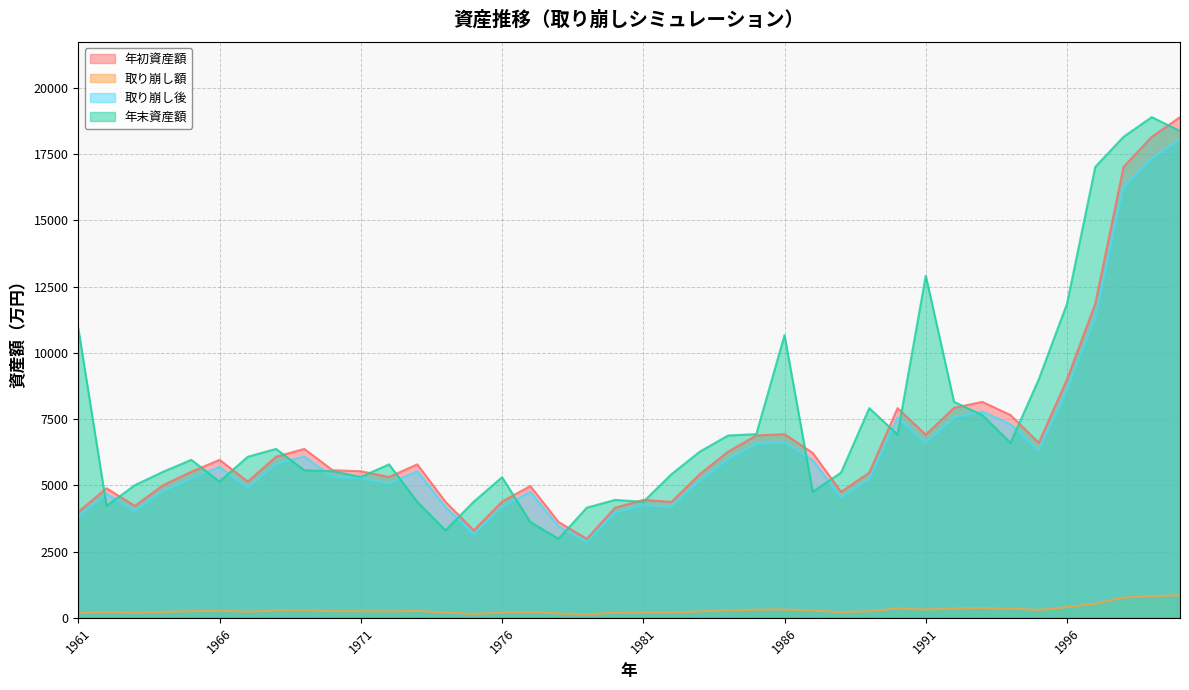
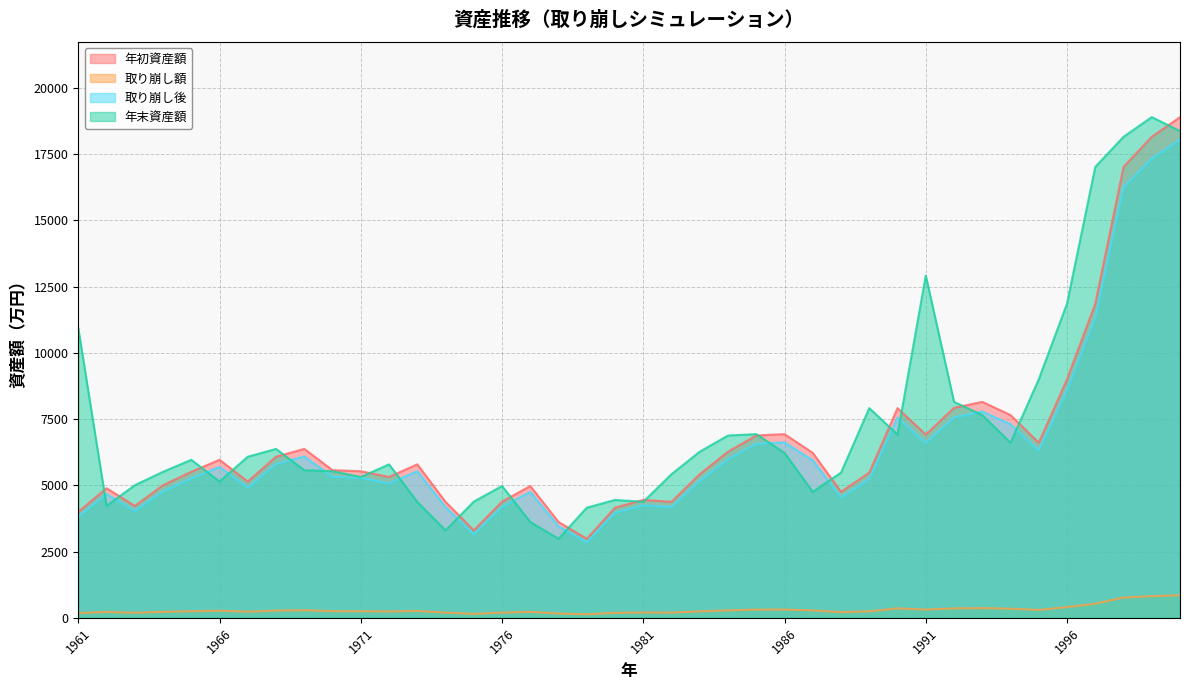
年末資産額, 1976: 5300 -> 5000
年末資産額, 1986: 10700 -> 6200
